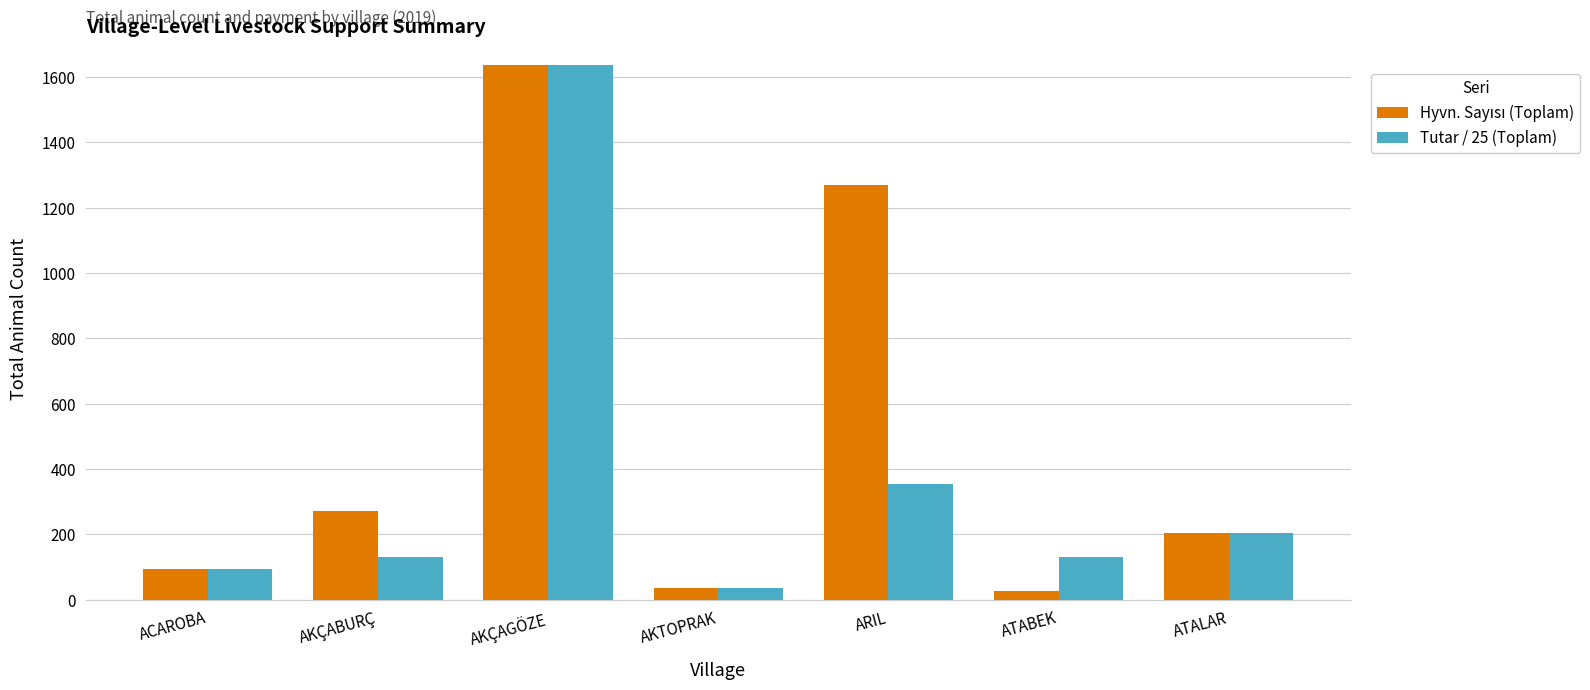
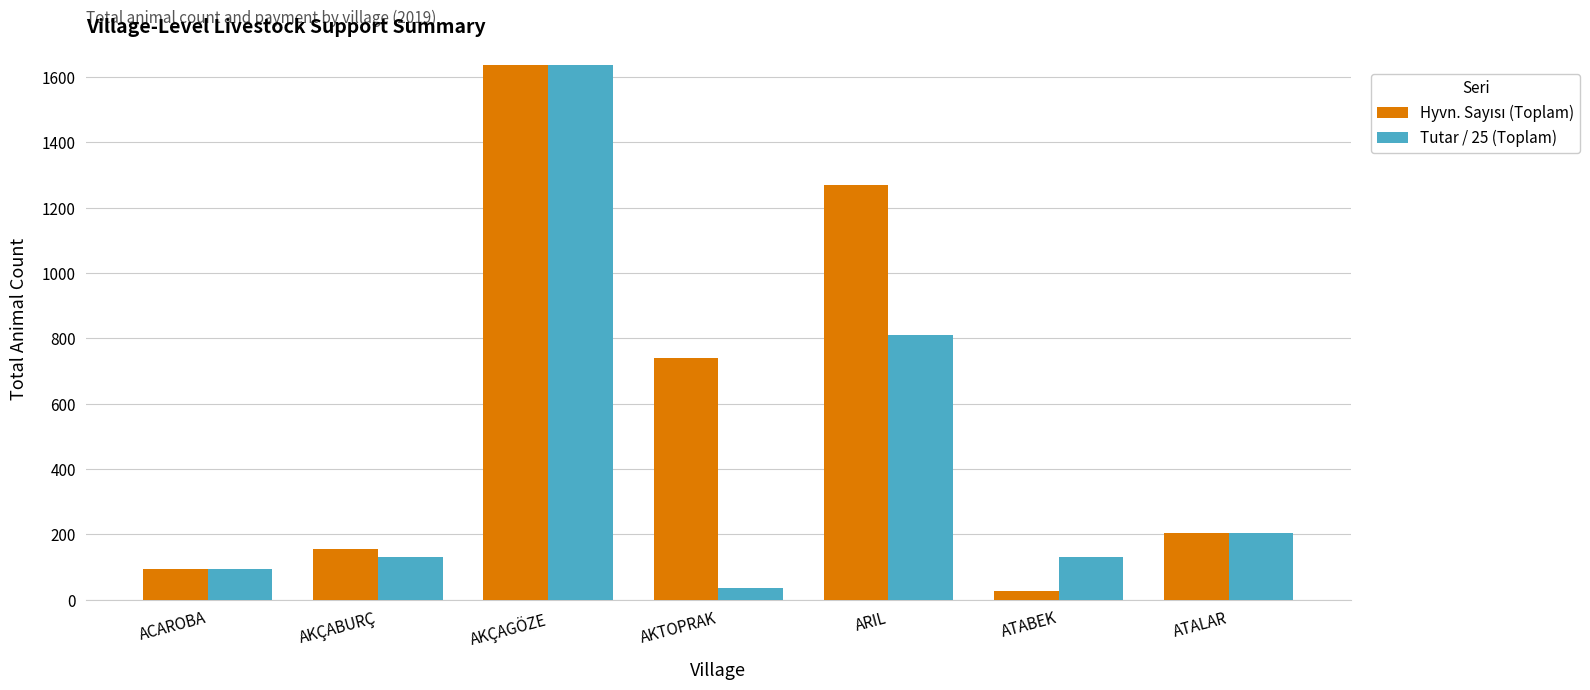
Hyvn. Sayısı (Toplam), AKÇABURÇ: 270 -> 150
Hyvn. Sayısı (Toplam), AKTOPRAK: 40 -> 740
Tutar / 25 (Toplam), ARIL: 350 -> 810
